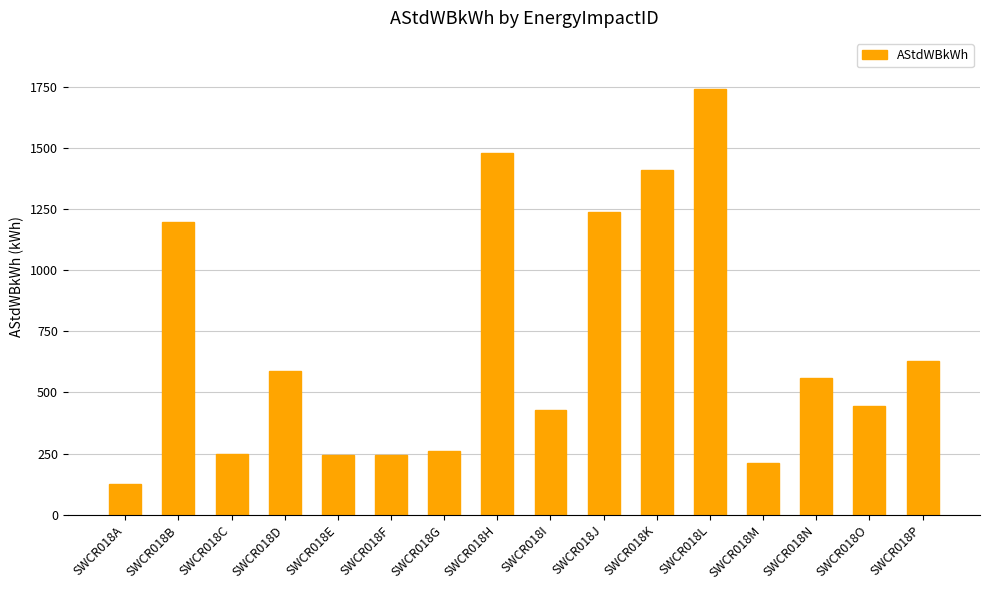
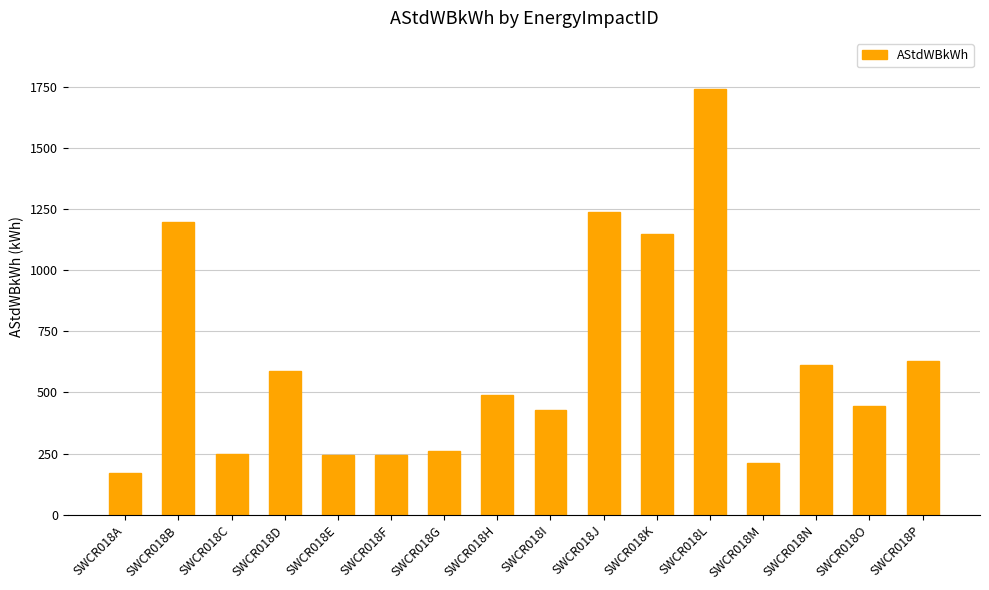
SWCR018A: 130 -> 170
SWCR018H: 1480 -> 490
SWCR018K: 1410 -> 1150
SWCR018N: 560 -> 610
